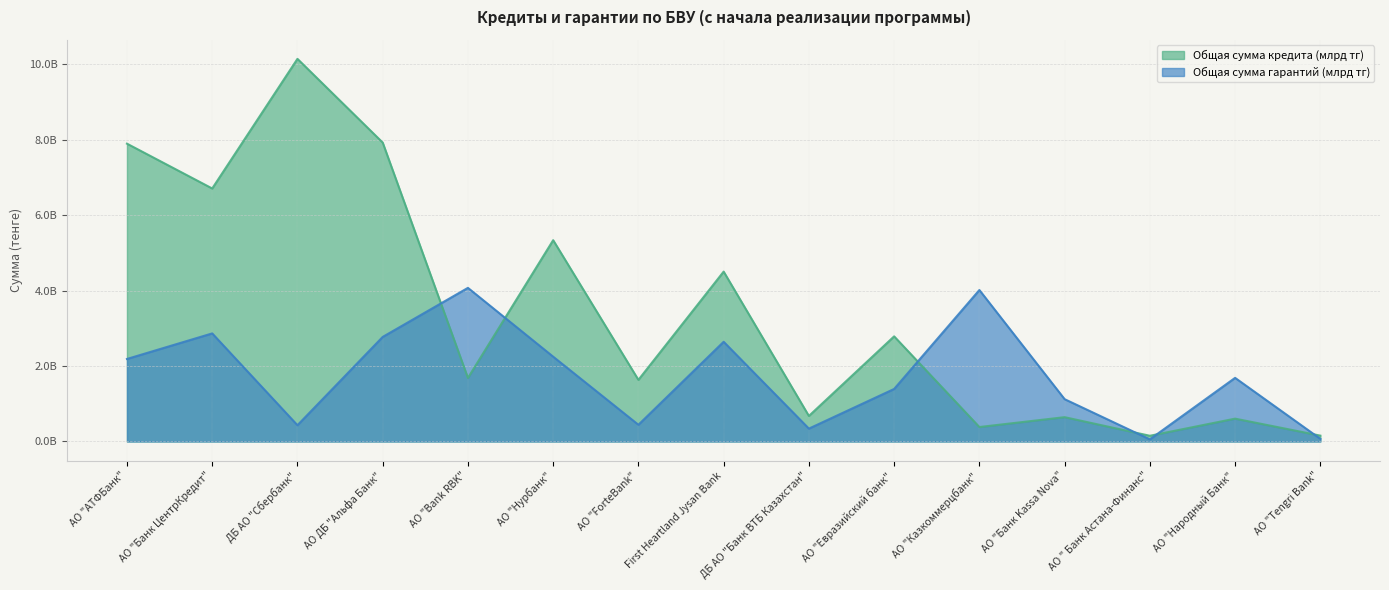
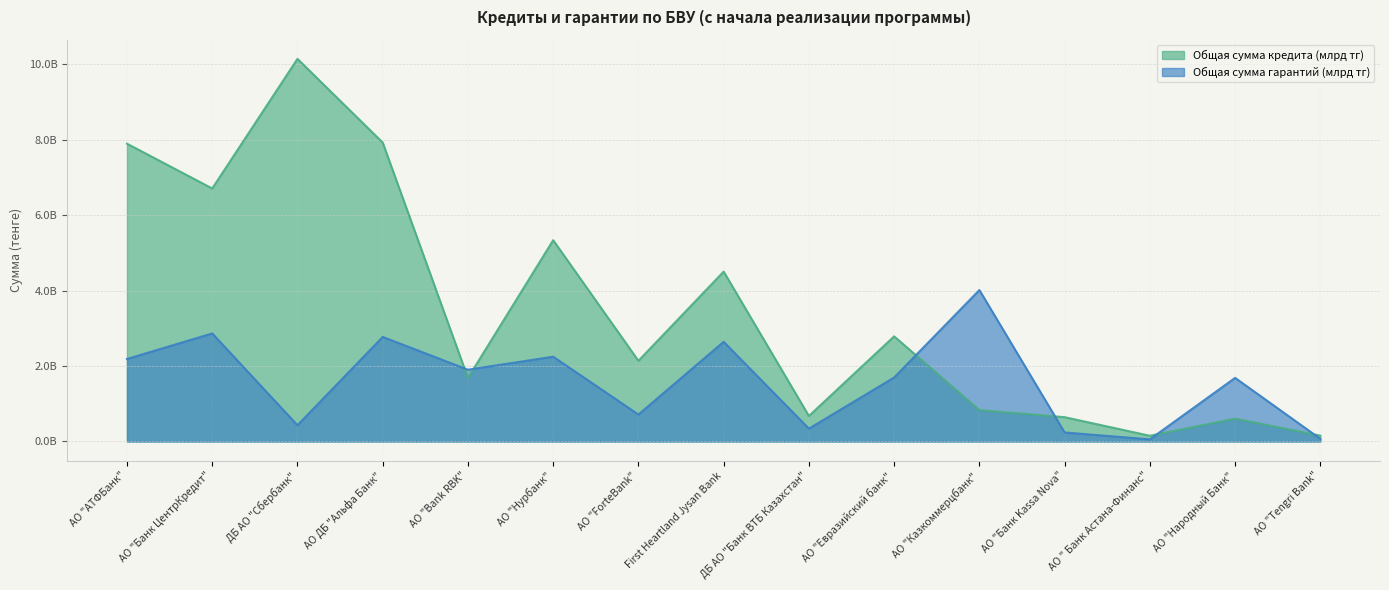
Общая сумма гарантий (млрд тг), АО "Bank RBK": 4100000000 -> 1900000000
Общая сумма кредита (млрд тг), АО "ForteBank": 1600000000 -> 2100000000
Общая сумма гарантий (млрд тг), АО "ForteBank": 400000000 -> 700000000
Общая сумма гарантий (млрд тг), АО "Евразийский банк": 1400000000 -> 1700000000
Общая сумма кредита (млрд тг), АО "Казкоммерцбанк": 400000000 -> 800000000
Общая сумма гарантий (млрд тг), АО "Банк Kassa Nova": 1100000000 -> 200000000
